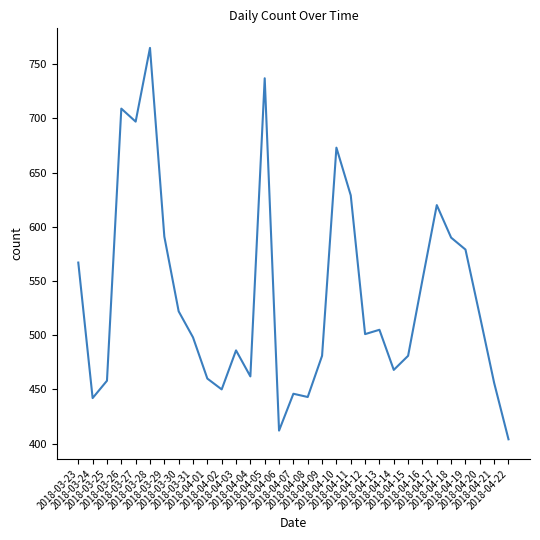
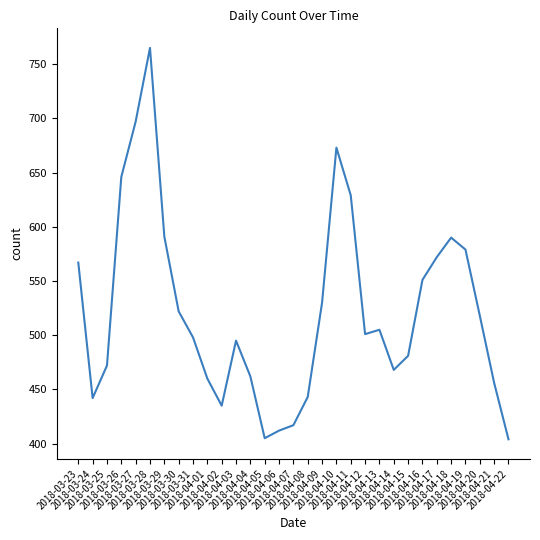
2018-03-25: 458 -> 472
2018-03-26: 709 -> 646
2018-04-02: 450 -> 435
2018-04-03: 486 -> 495
2018-04-05: 737 -> 405
2018-04-07: 446 -> 417
2018-04-09: 481 -> 530
2018-04-17: 620 -> 572
